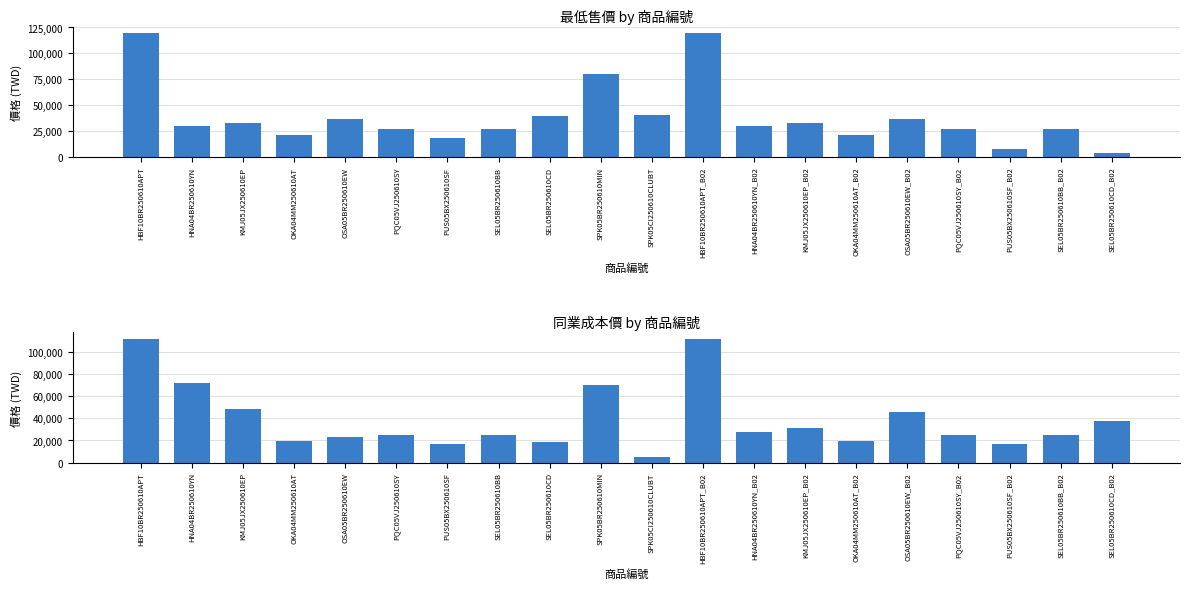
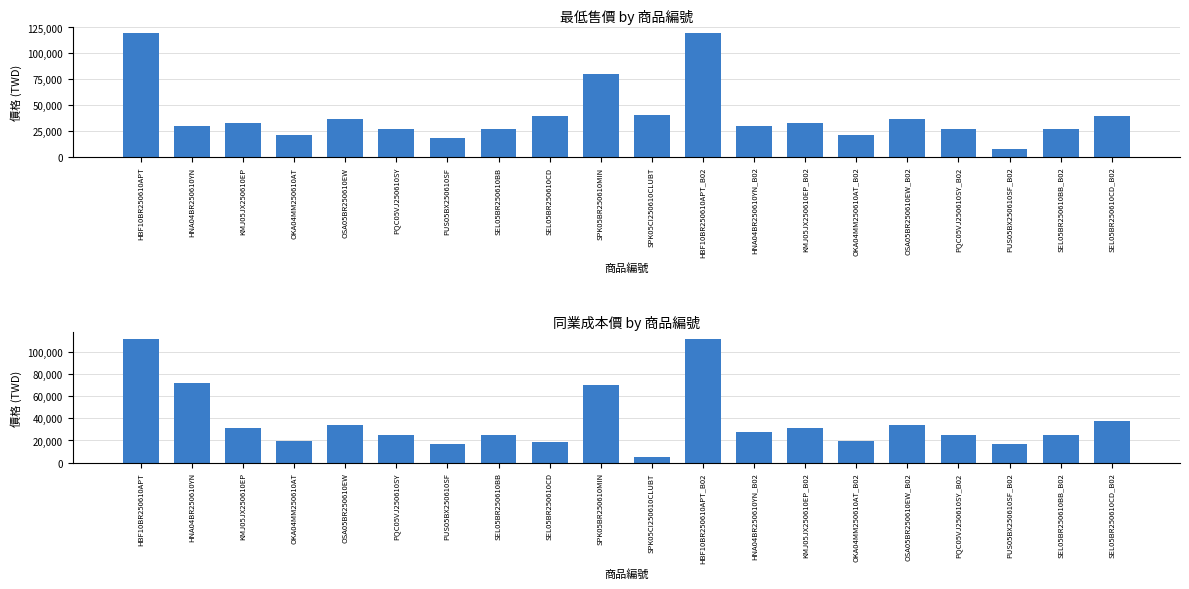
最低售價 by 商品編號, SEL05BR250610CD_B02: 4,000 -> 40,000
同業成本價 by 商品編號, KMJ05JX250610EP: 48,000 -> 31,000
同業成本價 by 商品編號, OSA05BR250610EW: 24,000 -> 34,000
同業成本價 by 商品編號, OSA05BR250610EW_B02: 45,000 -> 34,000
